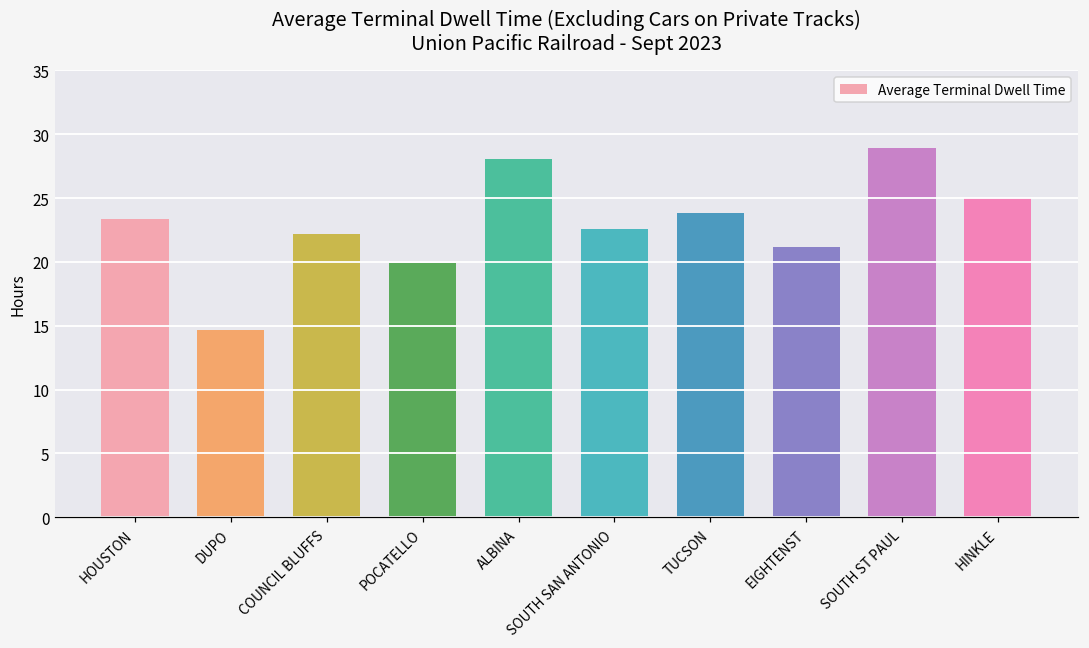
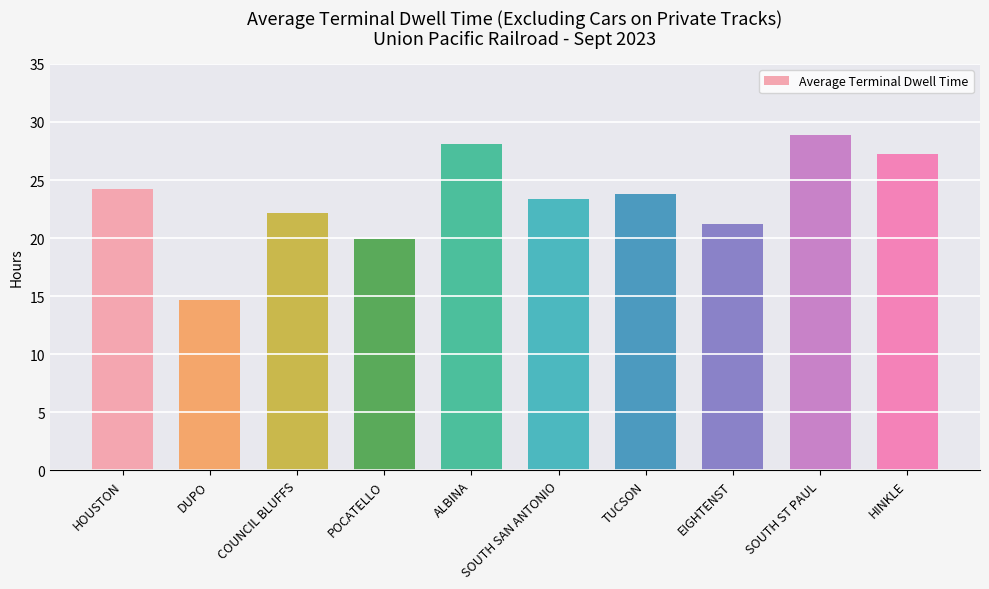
HOUSTON: 23.4 -> 24.2
SOUTH SAN ANTONIO: 22.6 -> 23.4
HINKLE: 25.0 -> 27.2
